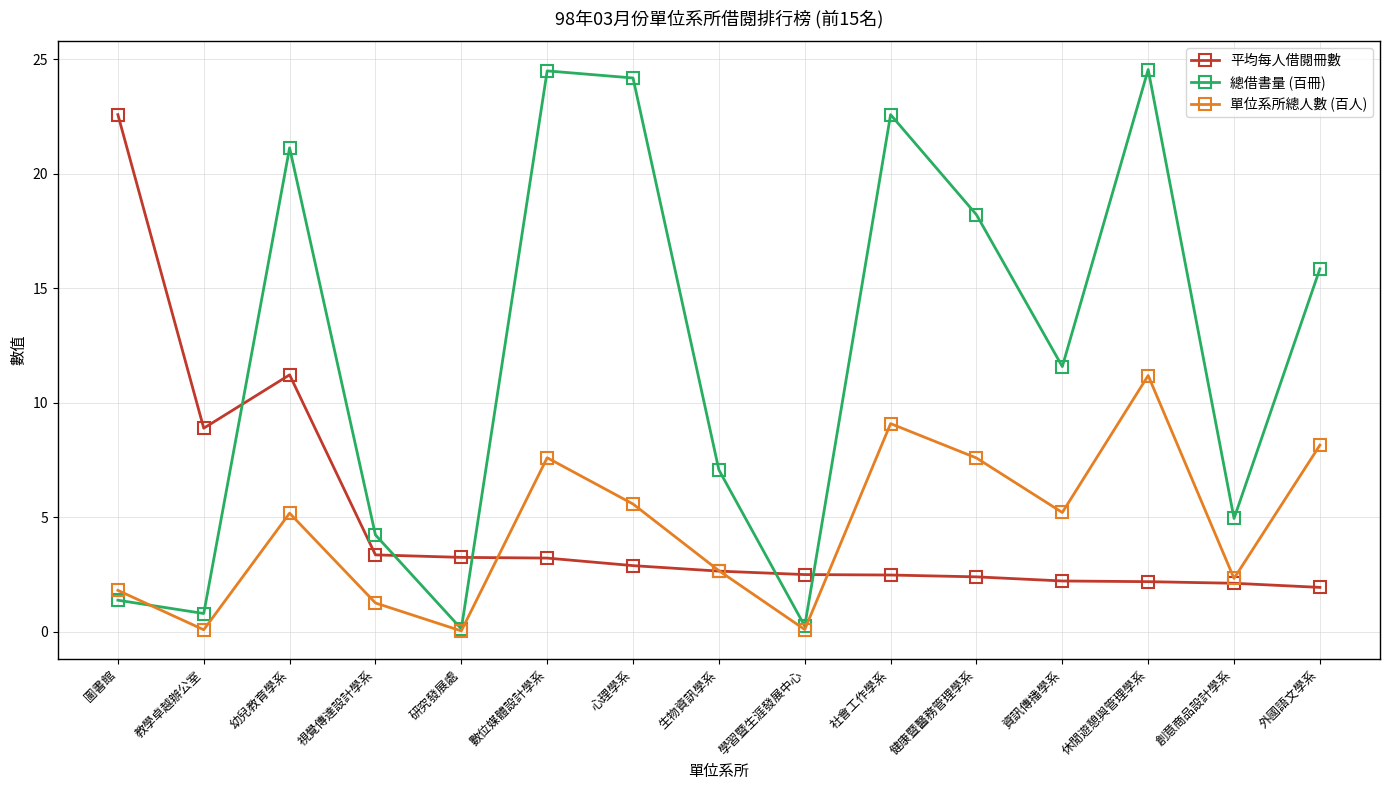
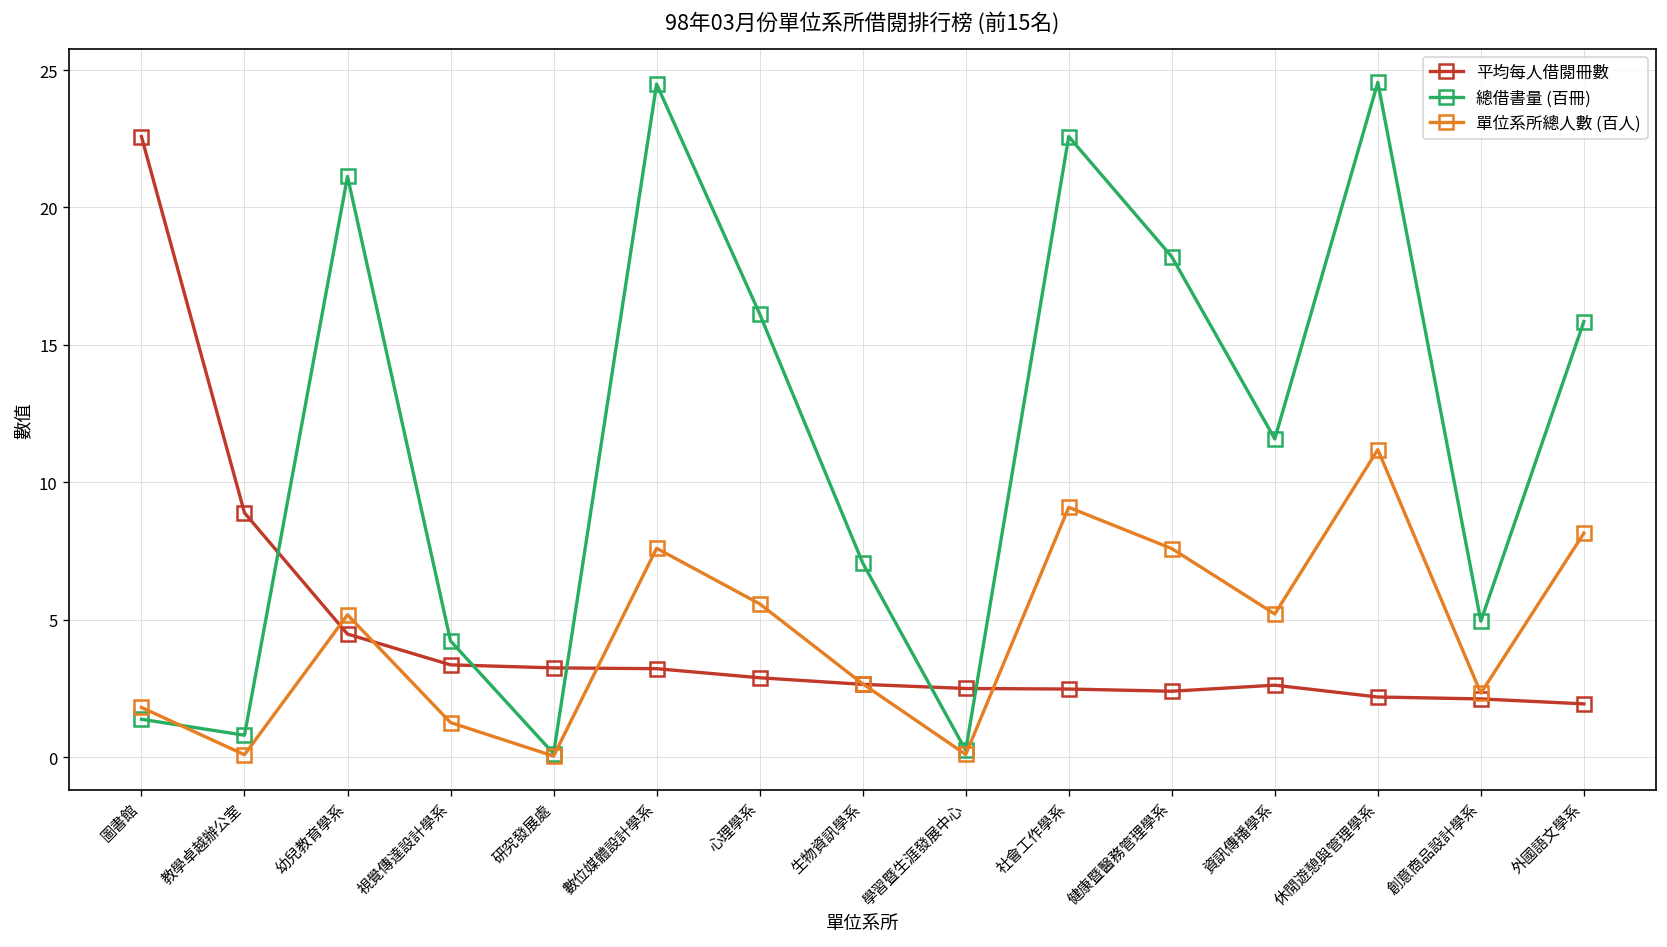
平均每人借閱冊數, 幼兒教育學系: 11.2 -> 4.5
總借書量 (百冊), 心理學系: 24.2 -> 16.1
平均每人借閱冊數, 資訊傳播學系: 2.2 -> 2.6
